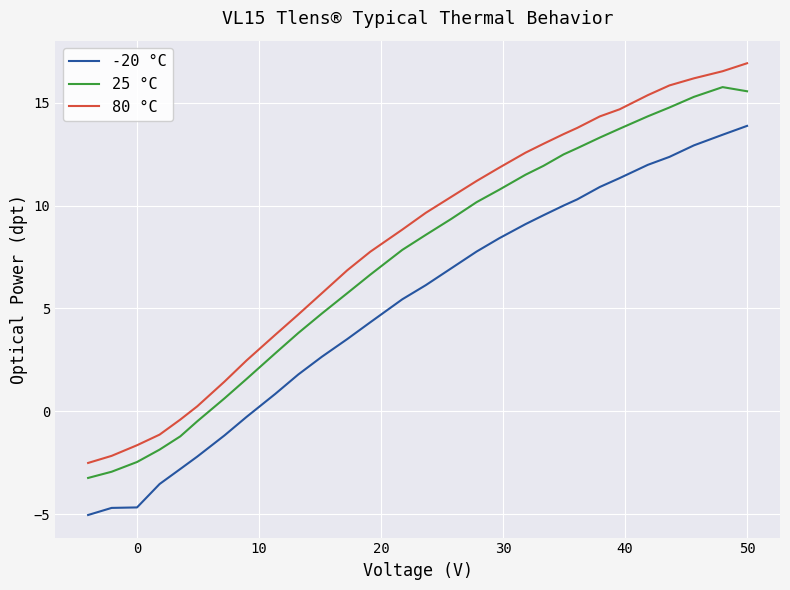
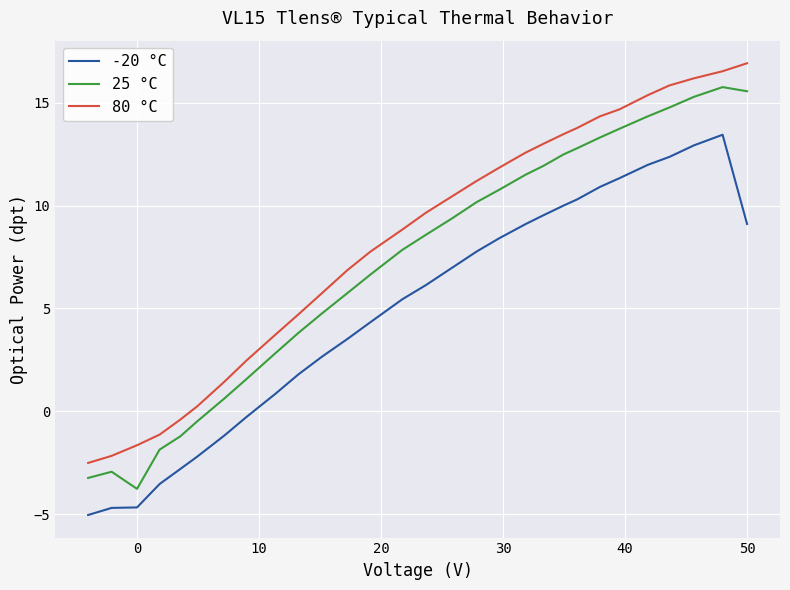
25 °C, 0: -2.5 -> -3.8
-20 °C, 50: 13.9 -> 9.1
